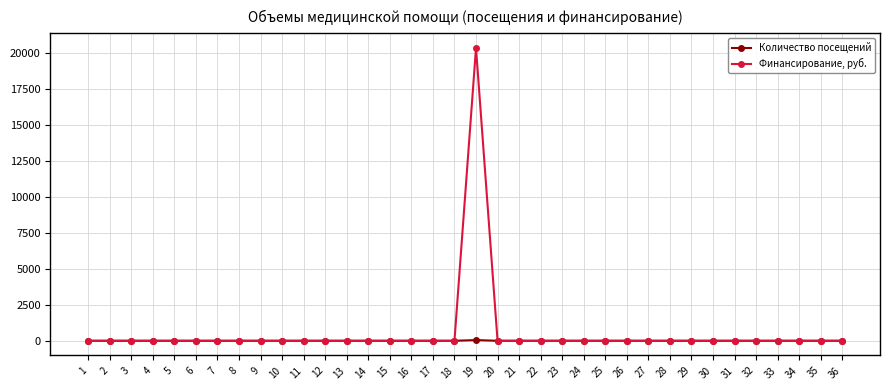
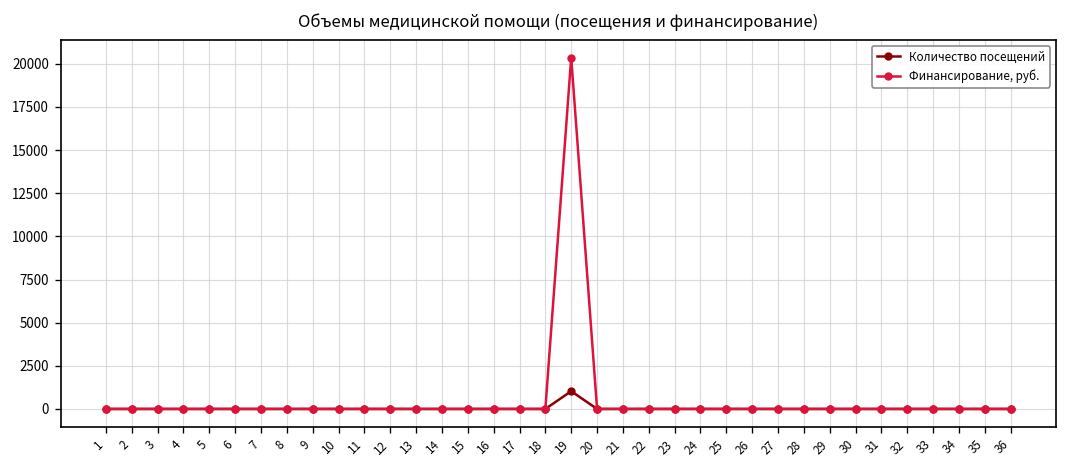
Количество посещений, 19: 100 -> 1000
